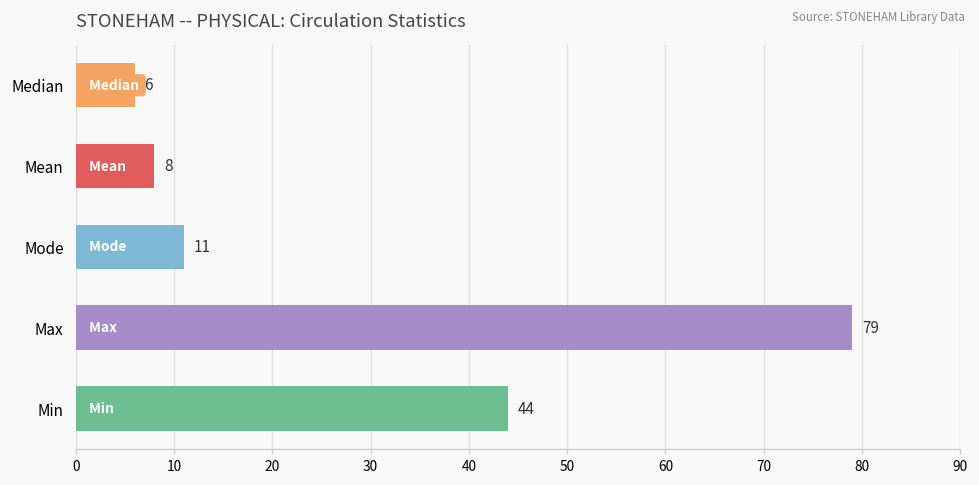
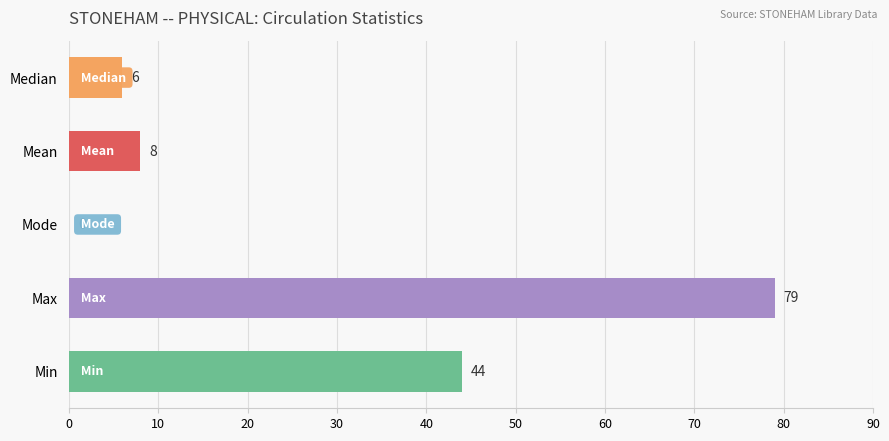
Mode: 11 -> 0
